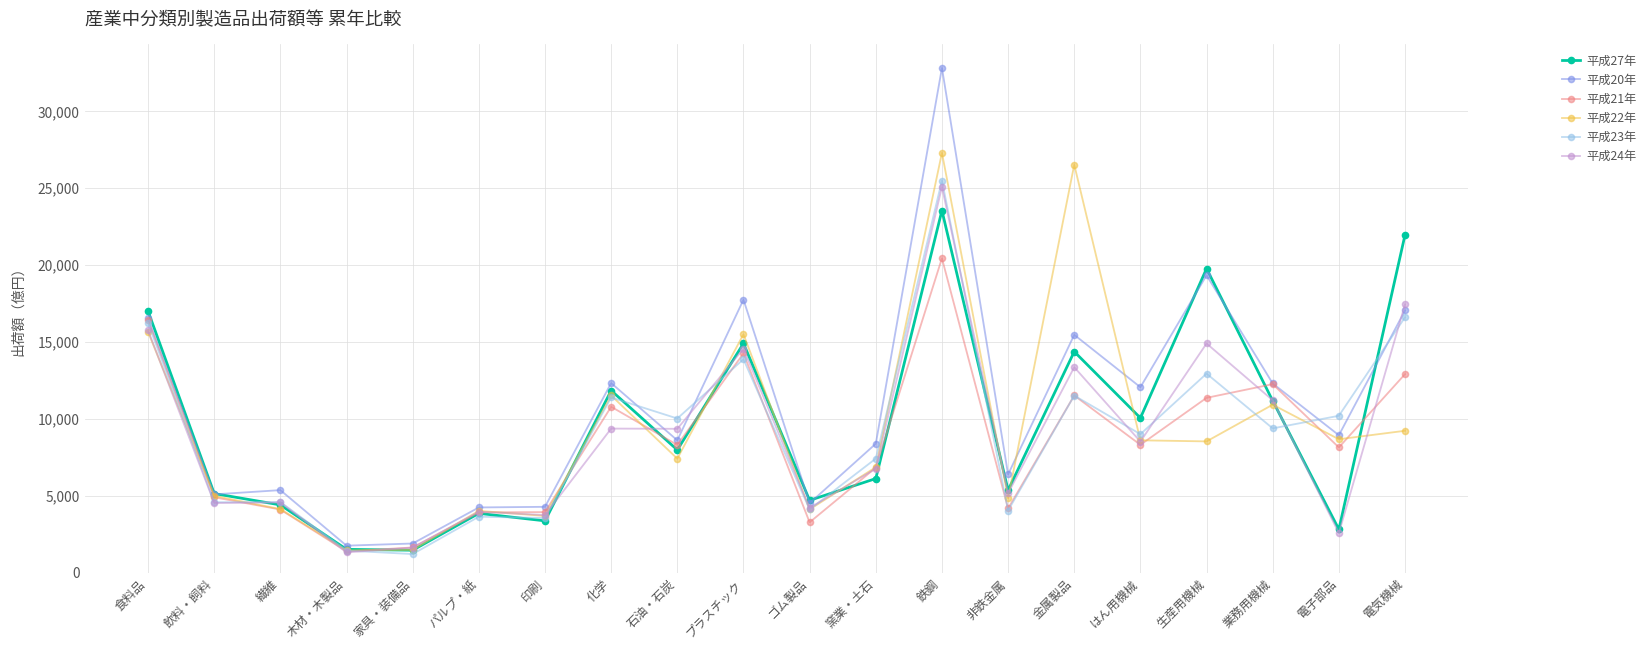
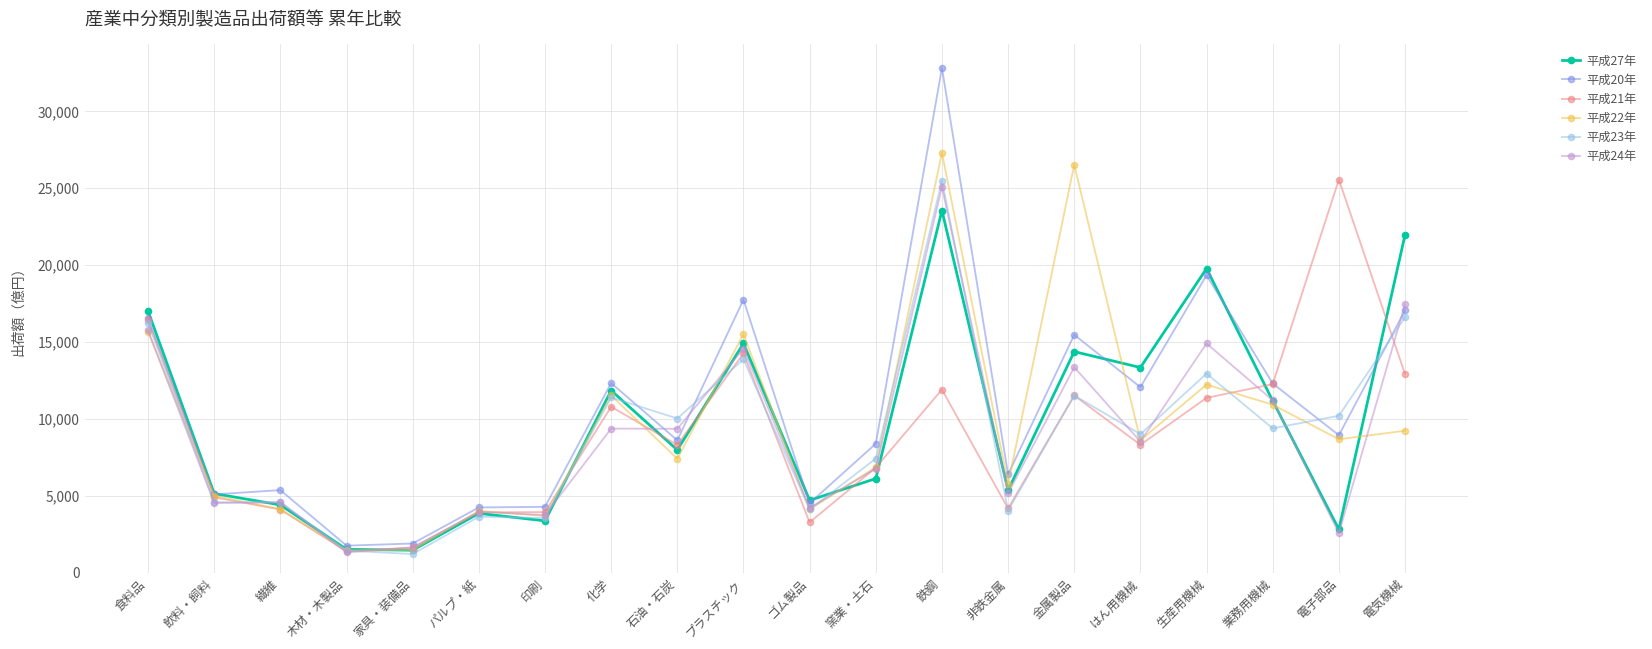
平成21年, 鉄鋼: 20,400 -> 11,900
平成22年, 非鉄金属: 4,800 -> 5,800
平成27年, はん用機械: 10,100 -> 13,300
平成22年, 生産用機械: 8,500 -> 12,200
平成21年, 電子部品: 8,100 -> 25,600
